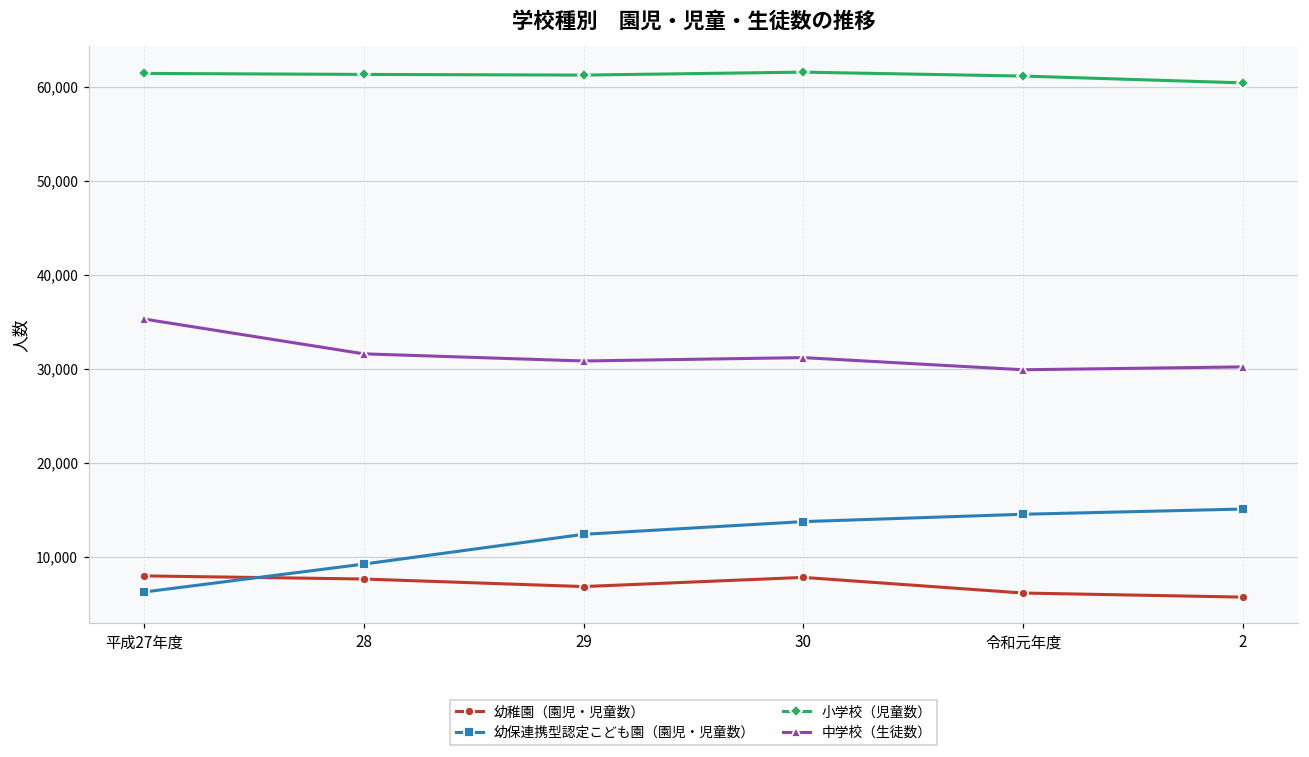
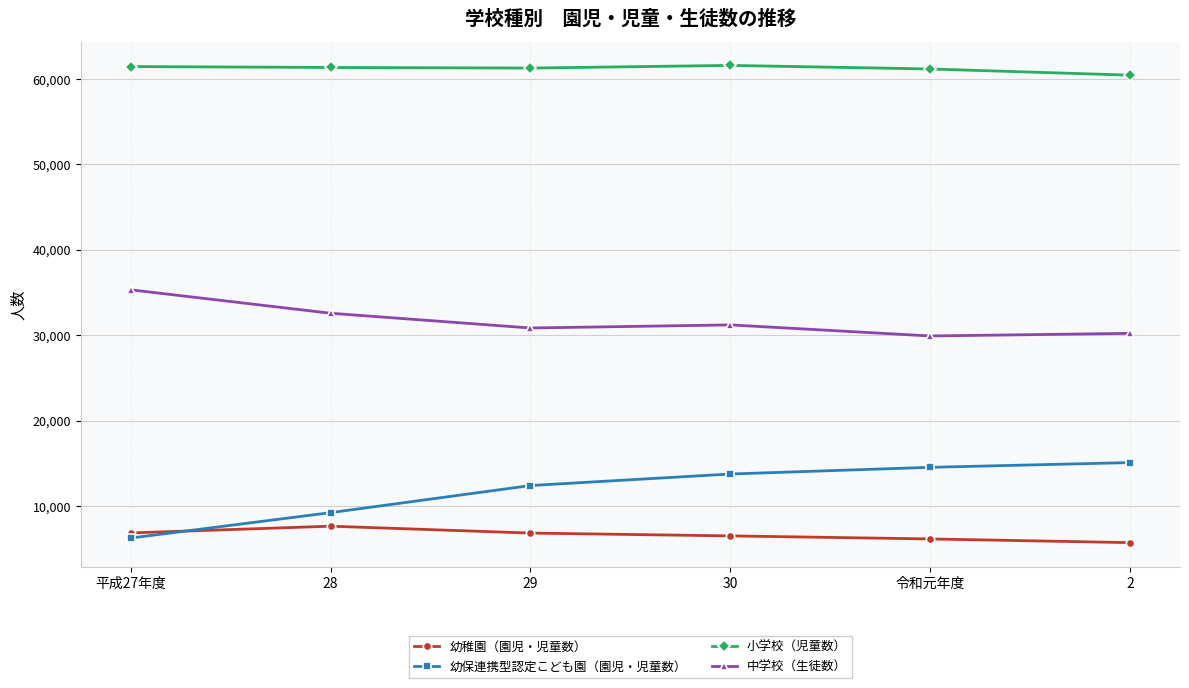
幼稚園（園児・児童数）, 平成27年度: 8,000 -> 7,000
中学校（生徒数）, 28: 32,000 -> 33,000
幼稚園（園児・児童数）, 30: 8,000 -> 6,000
